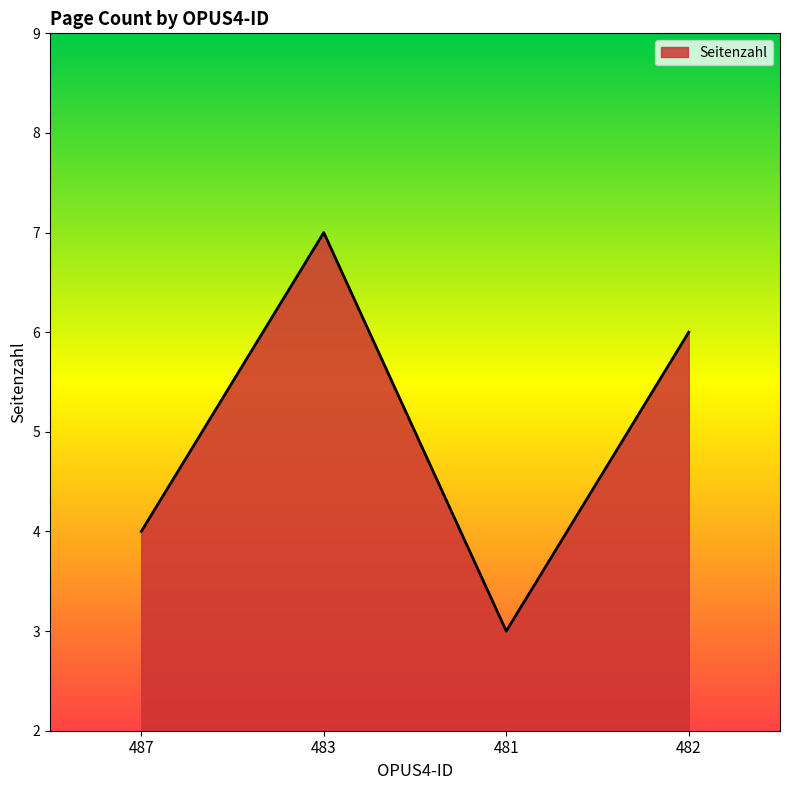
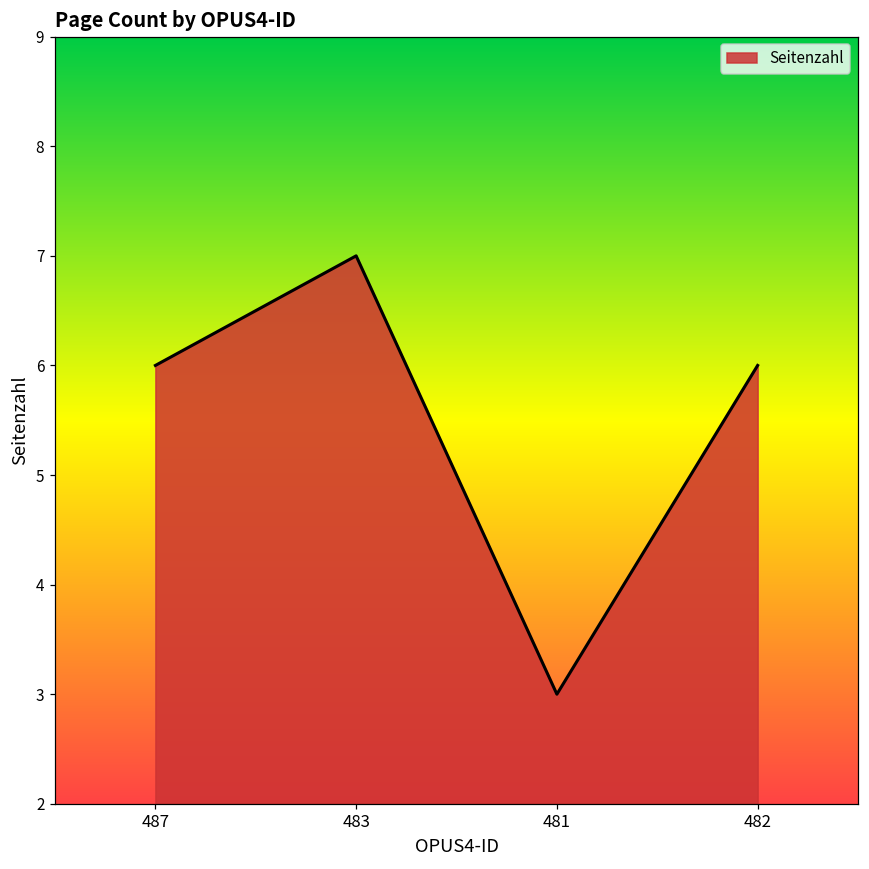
487: 4 -> 6
